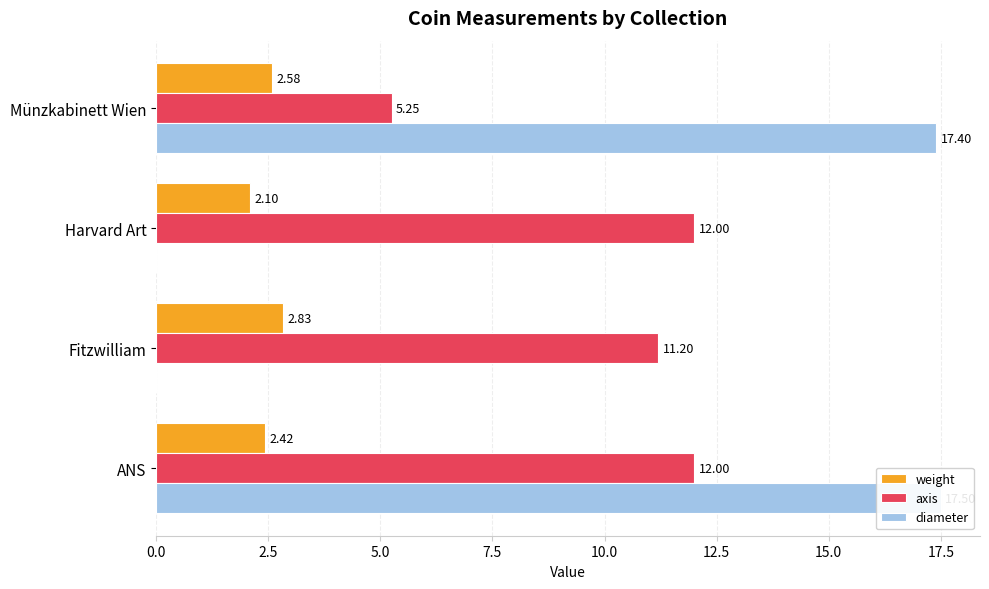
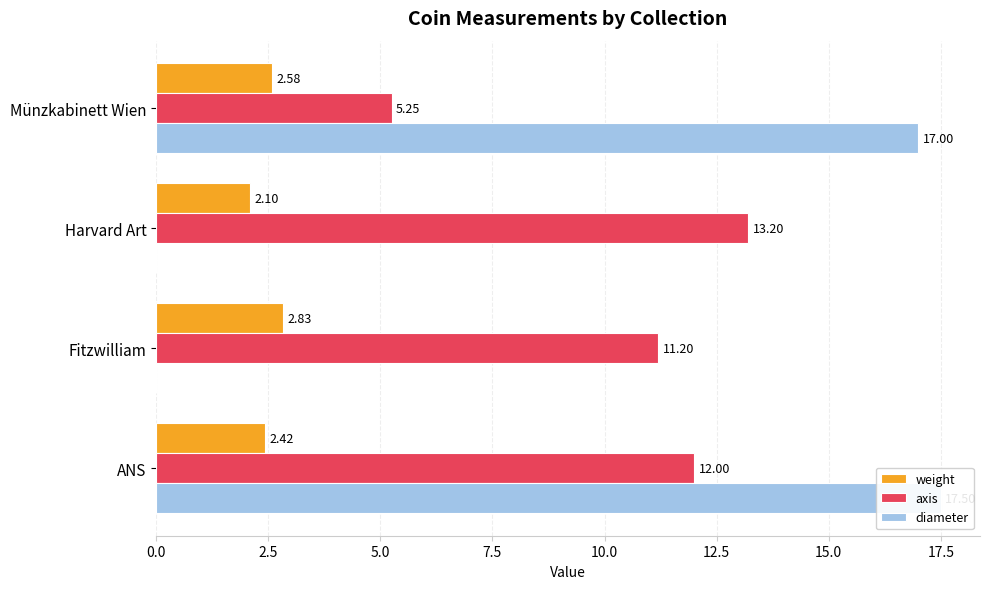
diameter, Münzkabinett Wien: 17.40 -> 17.00
axis, Harvard Art: 12.00 -> 13.20
